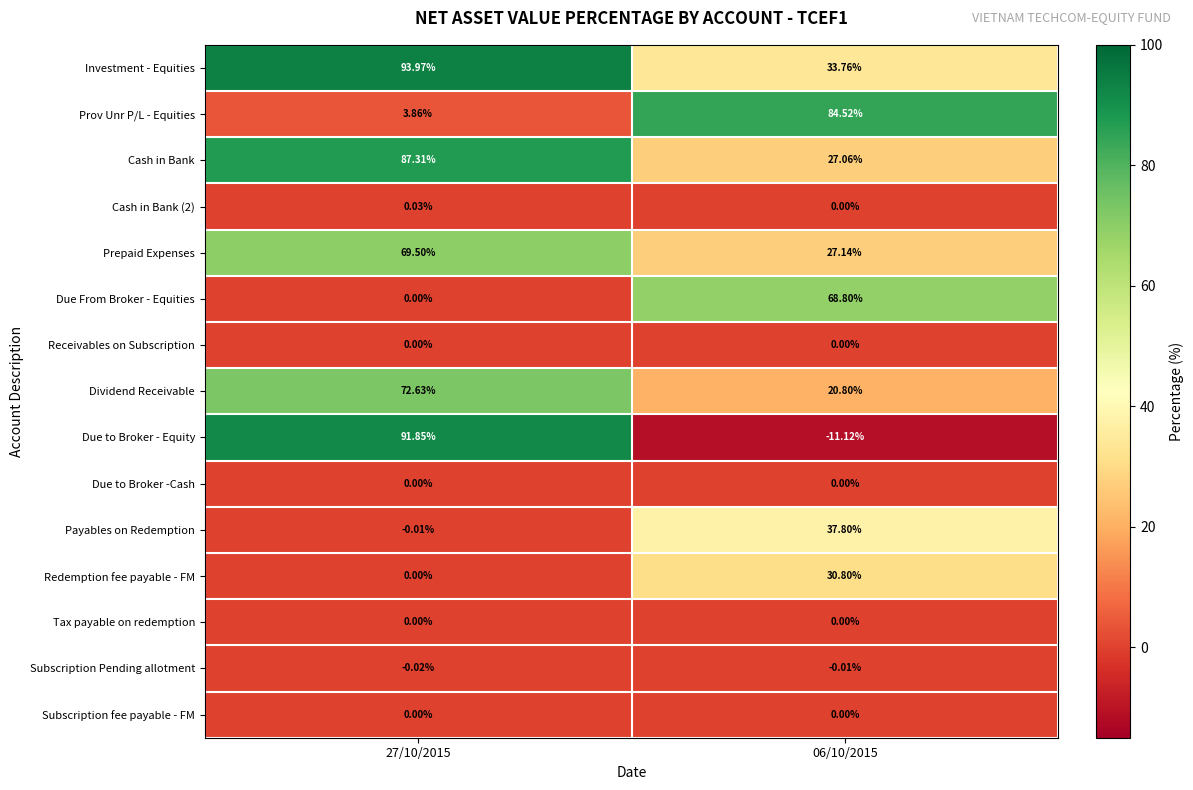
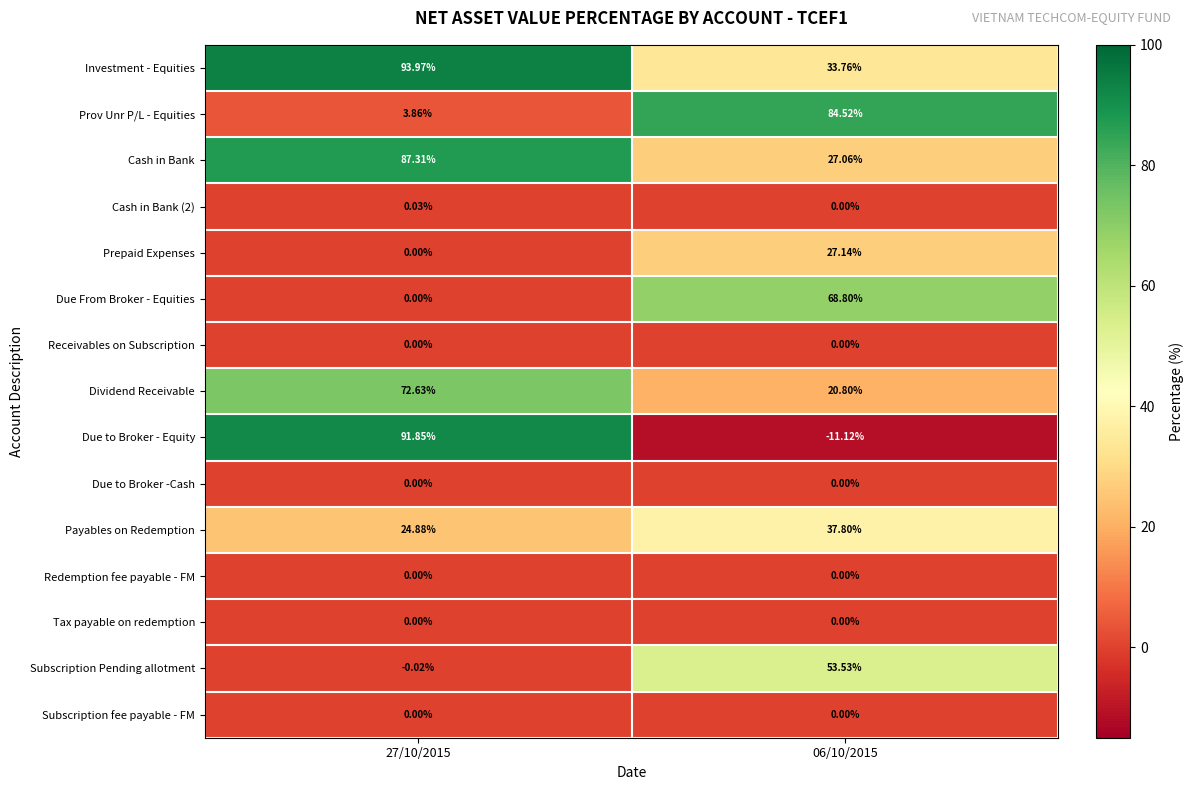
Prepaid Expenses, 27/10/2015: 69.50% -> 0.00%
Payables on Redemption, 27/10/2015: -0.01% -> 24.88%
Redemption fee payable - FM, 06/10/2015: 30.80% -> 0.00%
Subscription Pending allotment, 06/10/2015: -0.01% -> 53.53%
